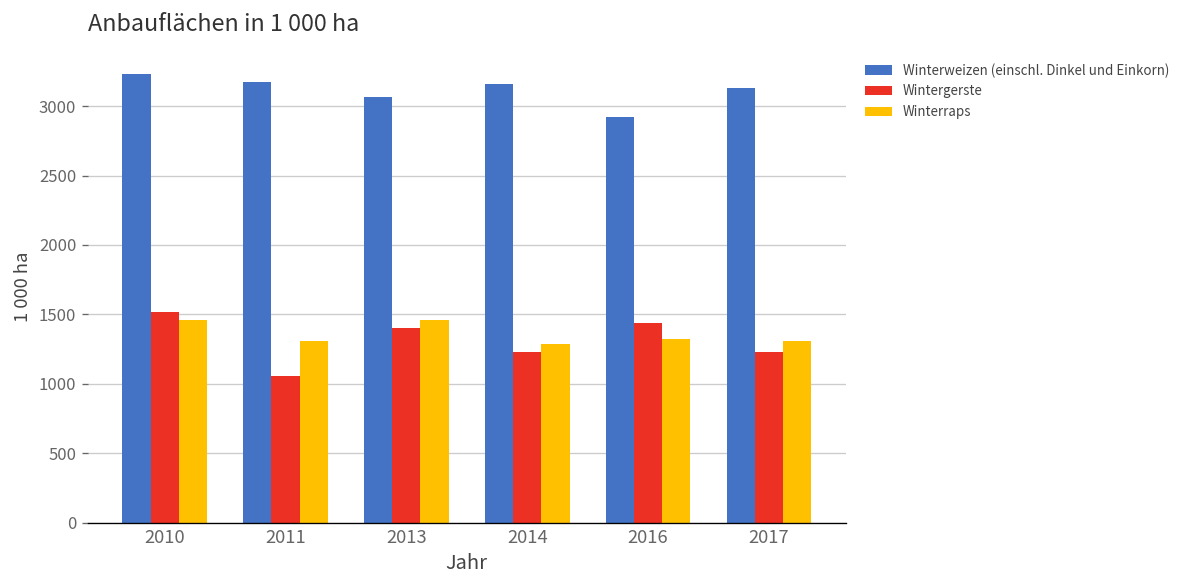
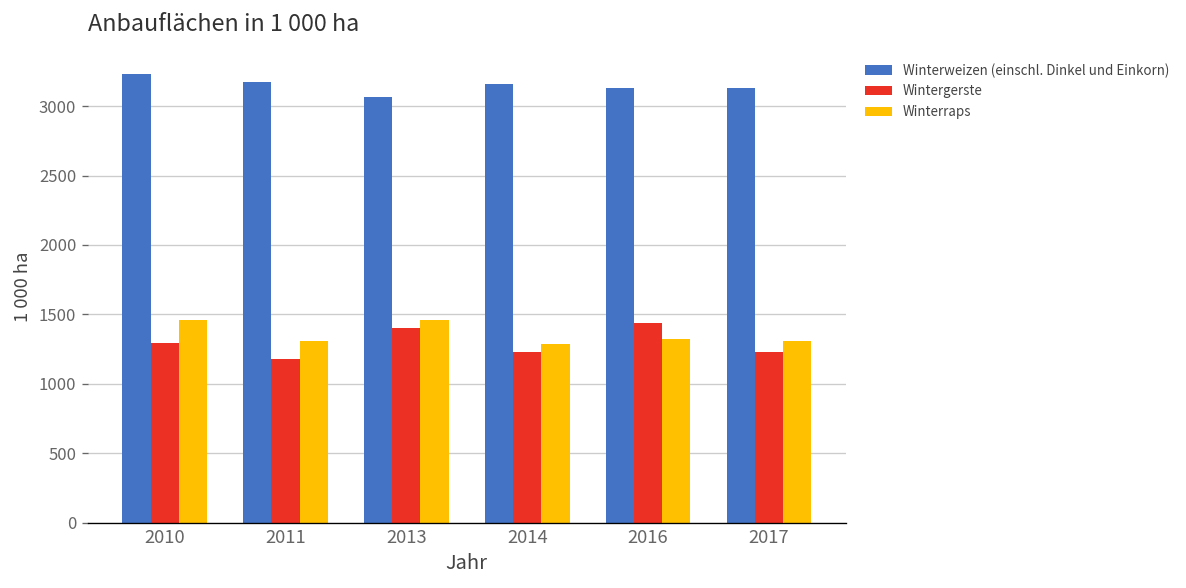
Wintergerste, 2010: 1520 -> 1300
Wintergerste, 2011: 1050 -> 1180
Winterweizen (einschl. Dinkel und Einkorn), 2016: 2920 -> 3130
